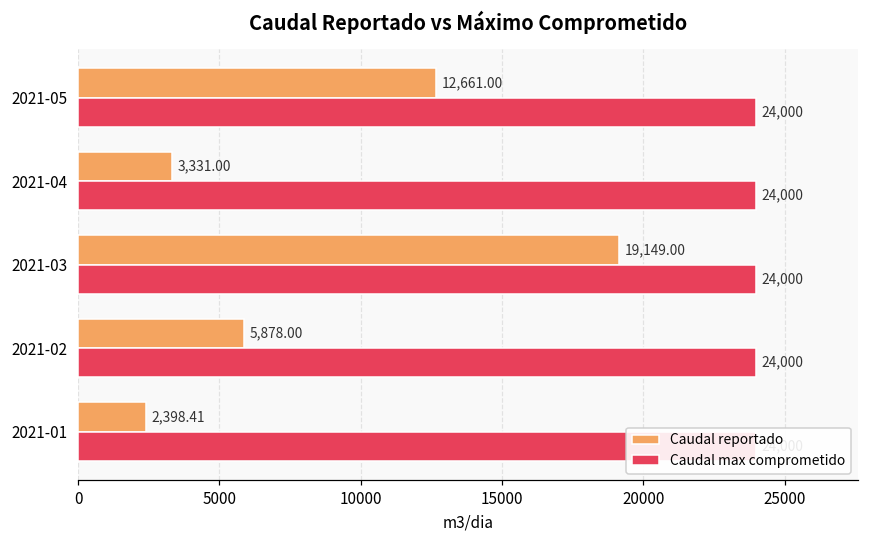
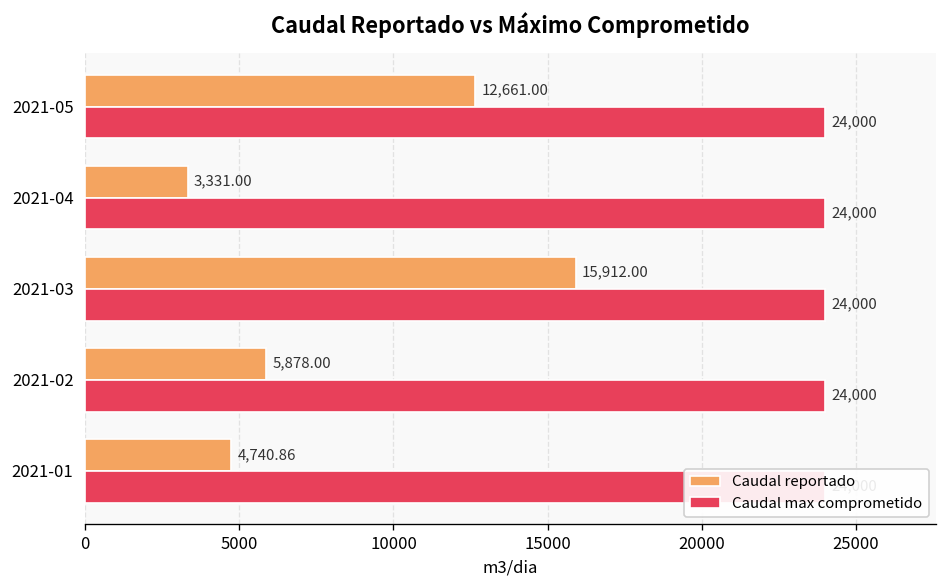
Caudal reportado, 2021-03: 19,149.00 -> 15,912.00
Caudal reportado, 2021-01: 2,398.41 -> 4,740.86
